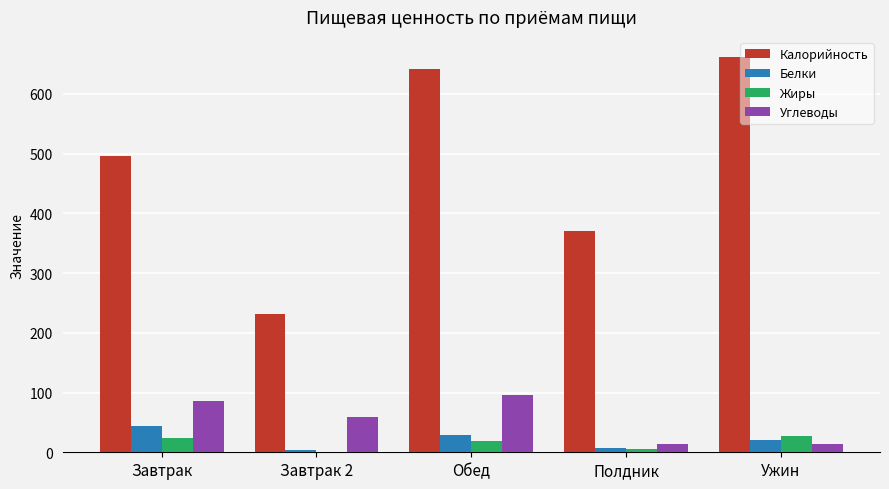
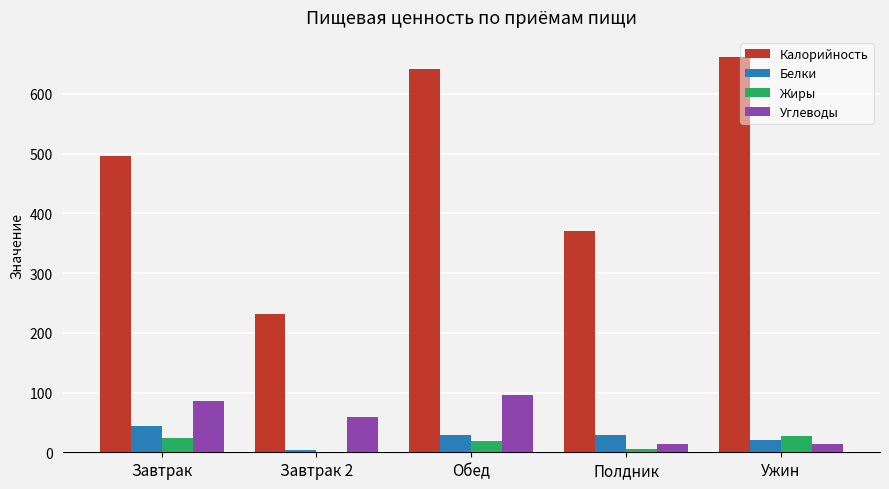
Белки, Полдник: 10 -> 30
